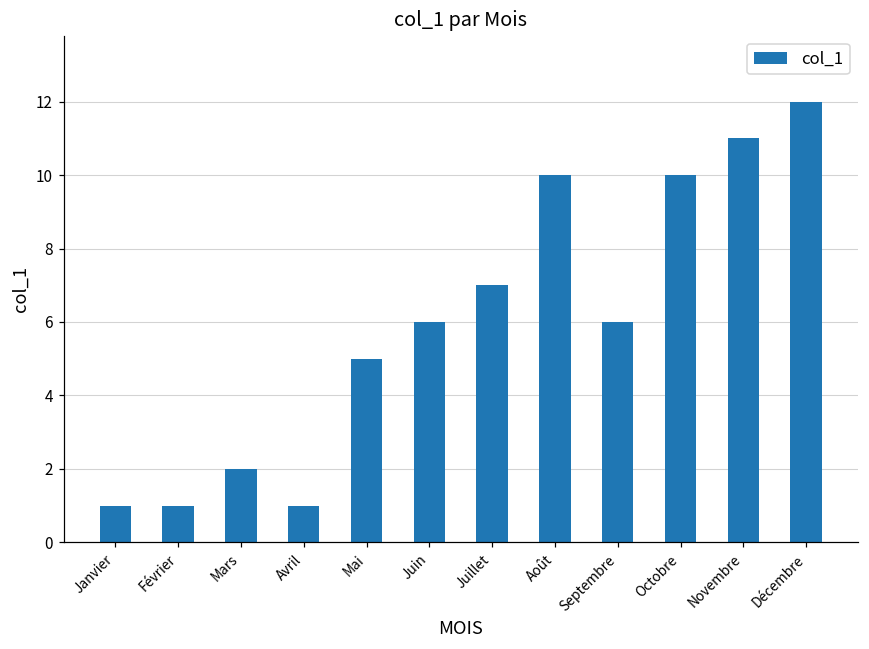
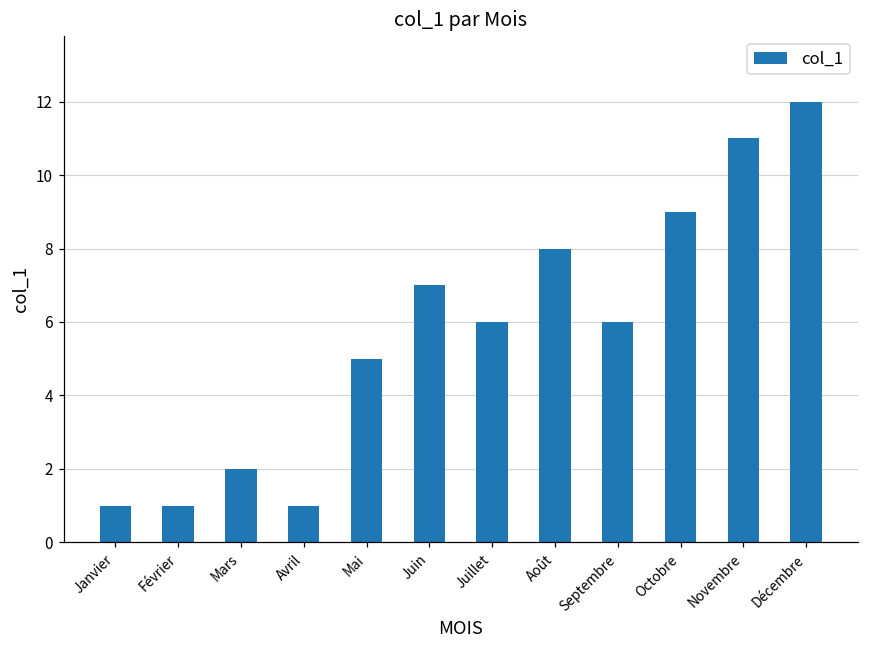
Juin: 6 -> 7
Juillet: 7 -> 6
Août: 10 -> 8
Octobre: 10 -> 9
